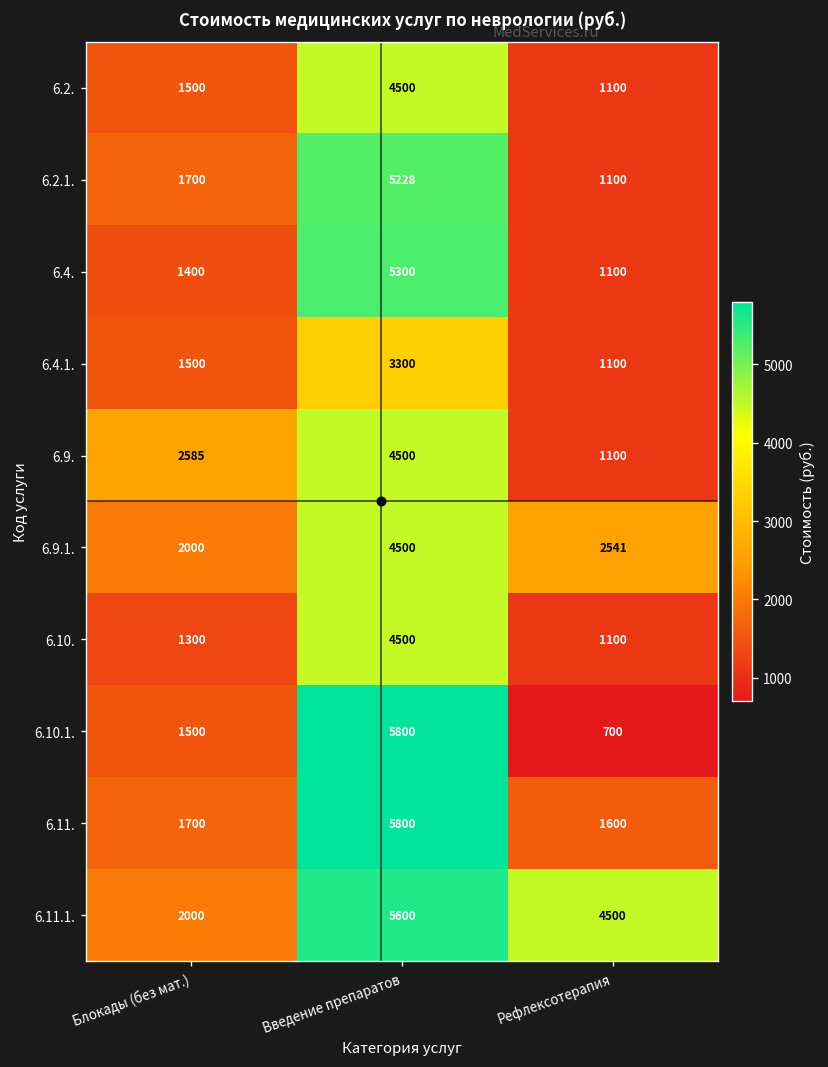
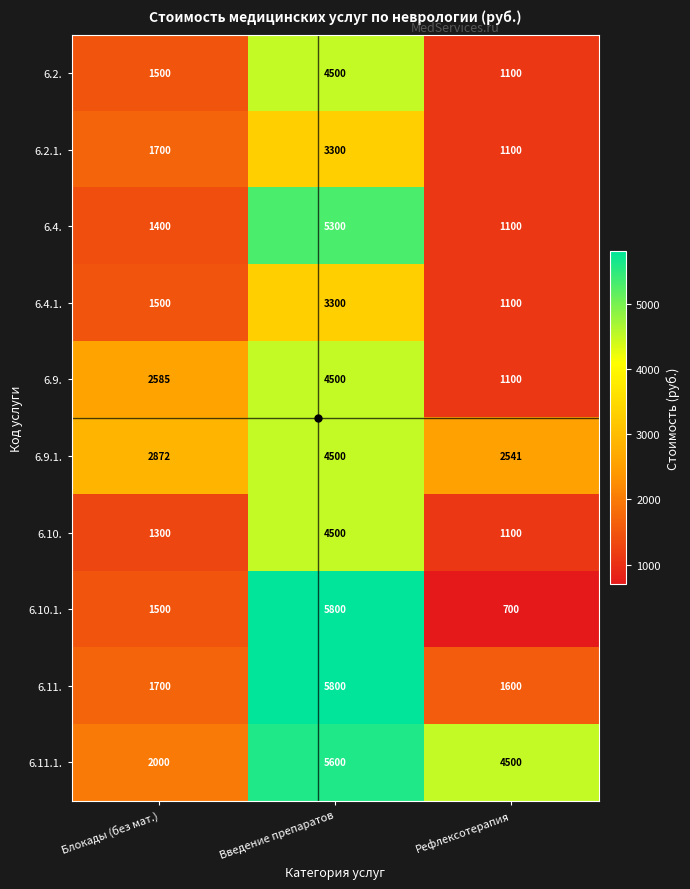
6.2.1., Введение препаратов: 5228 -> 3300
6.9.1., Блокады (без мат.): 2000 -> 2872
